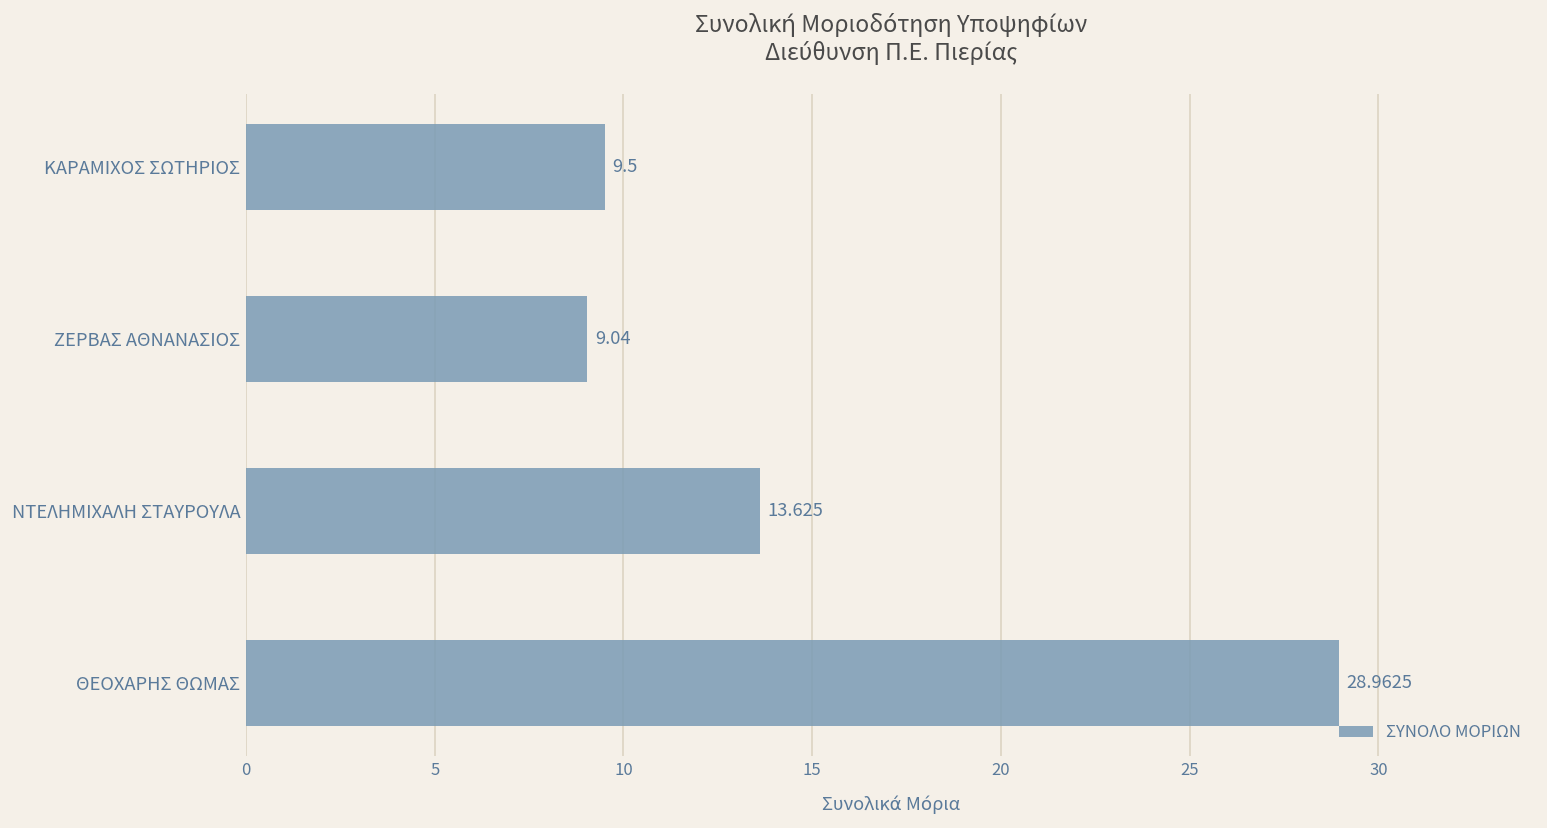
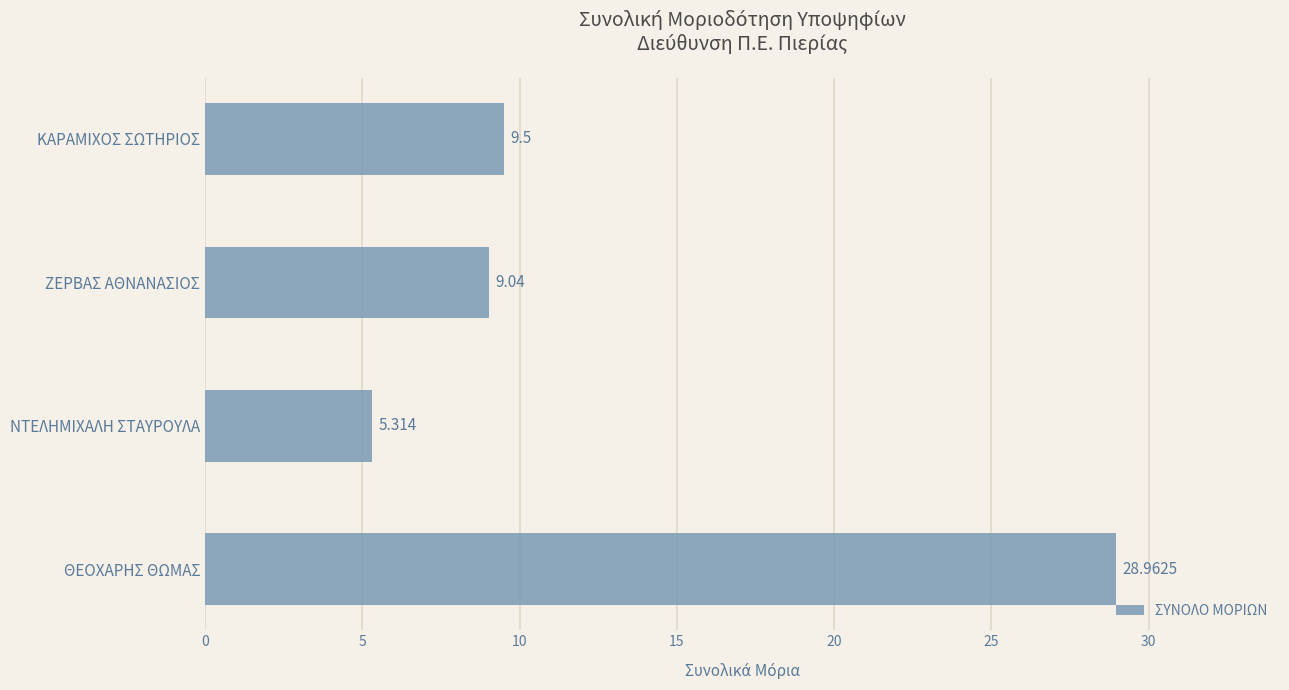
ΝΤΕΛΗΜΙΧΑΛΗ ΣΤΑΥΡΟΥΛΑ: 13.625 -> 5.314
